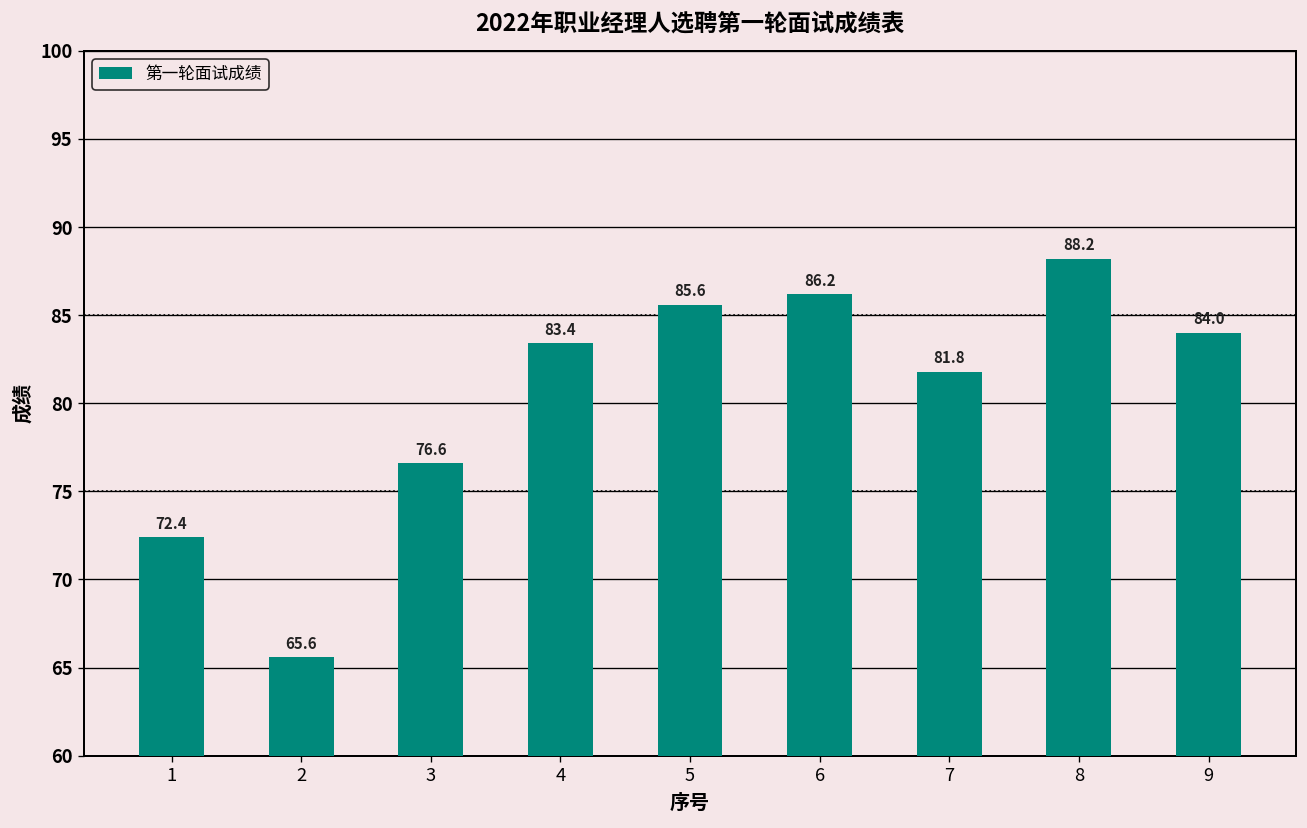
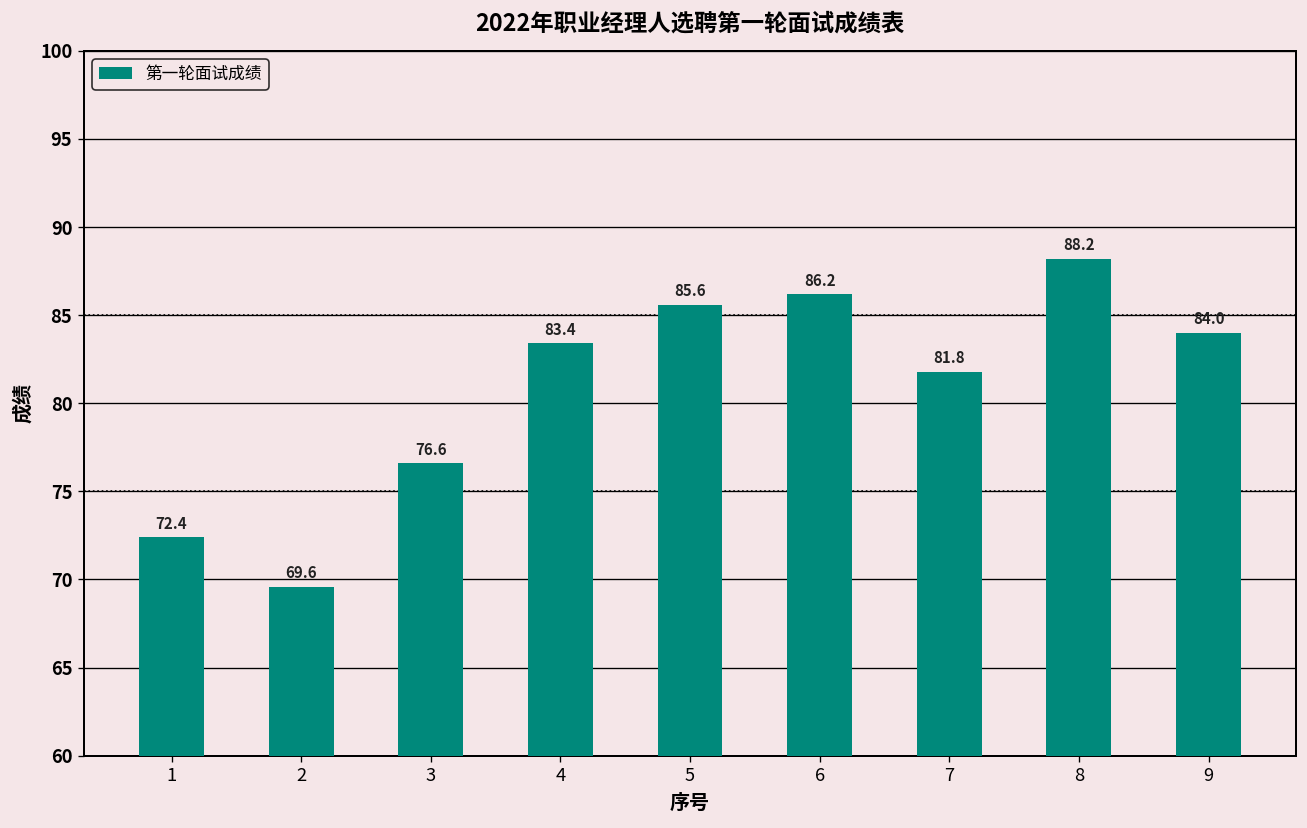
2: 65.6 -> 69.6
